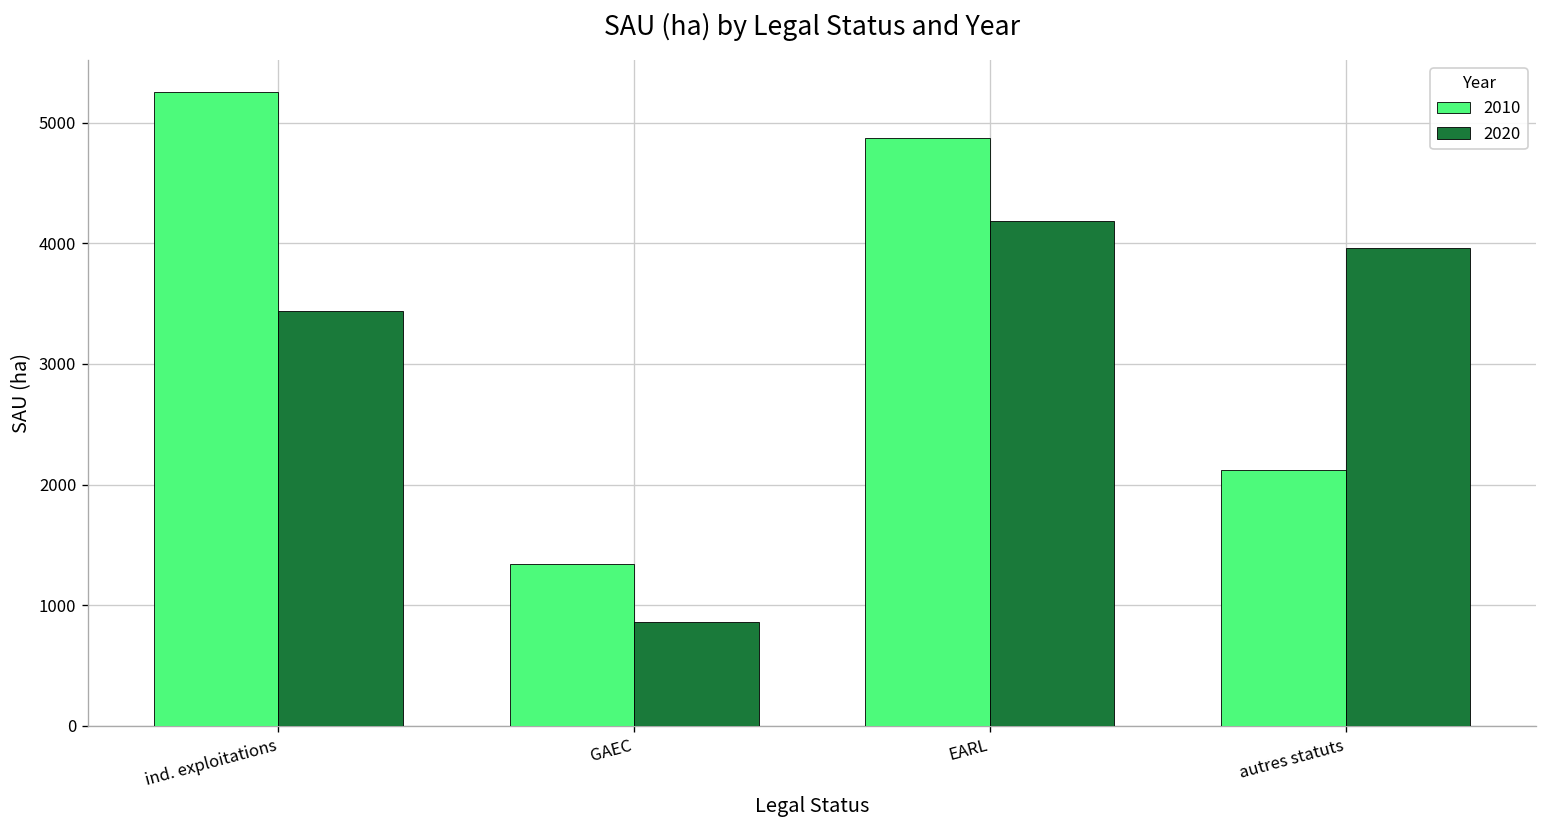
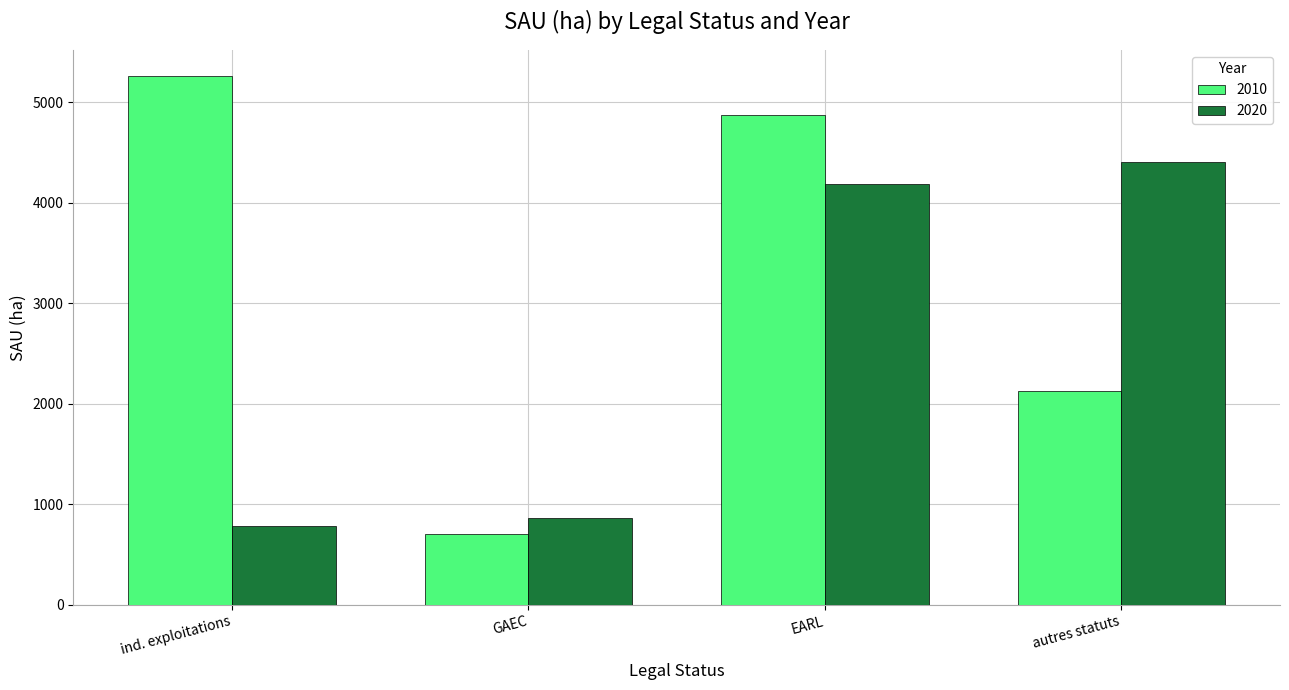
2020, ind. exploitations: 3440 -> 790
2010, GAEC: 1350 -> 710
2020, autres statuts: 3960 -> 4410
